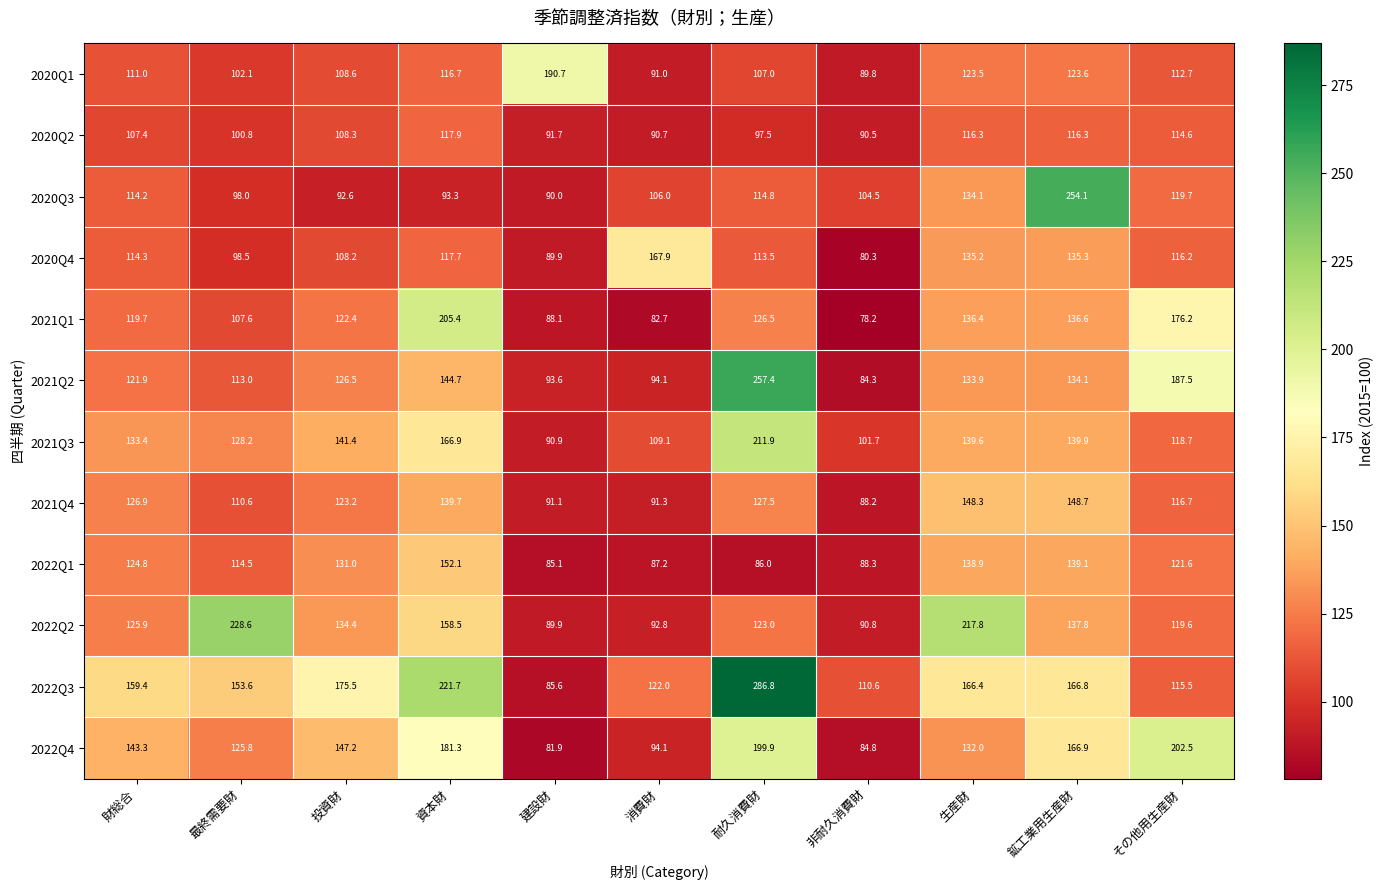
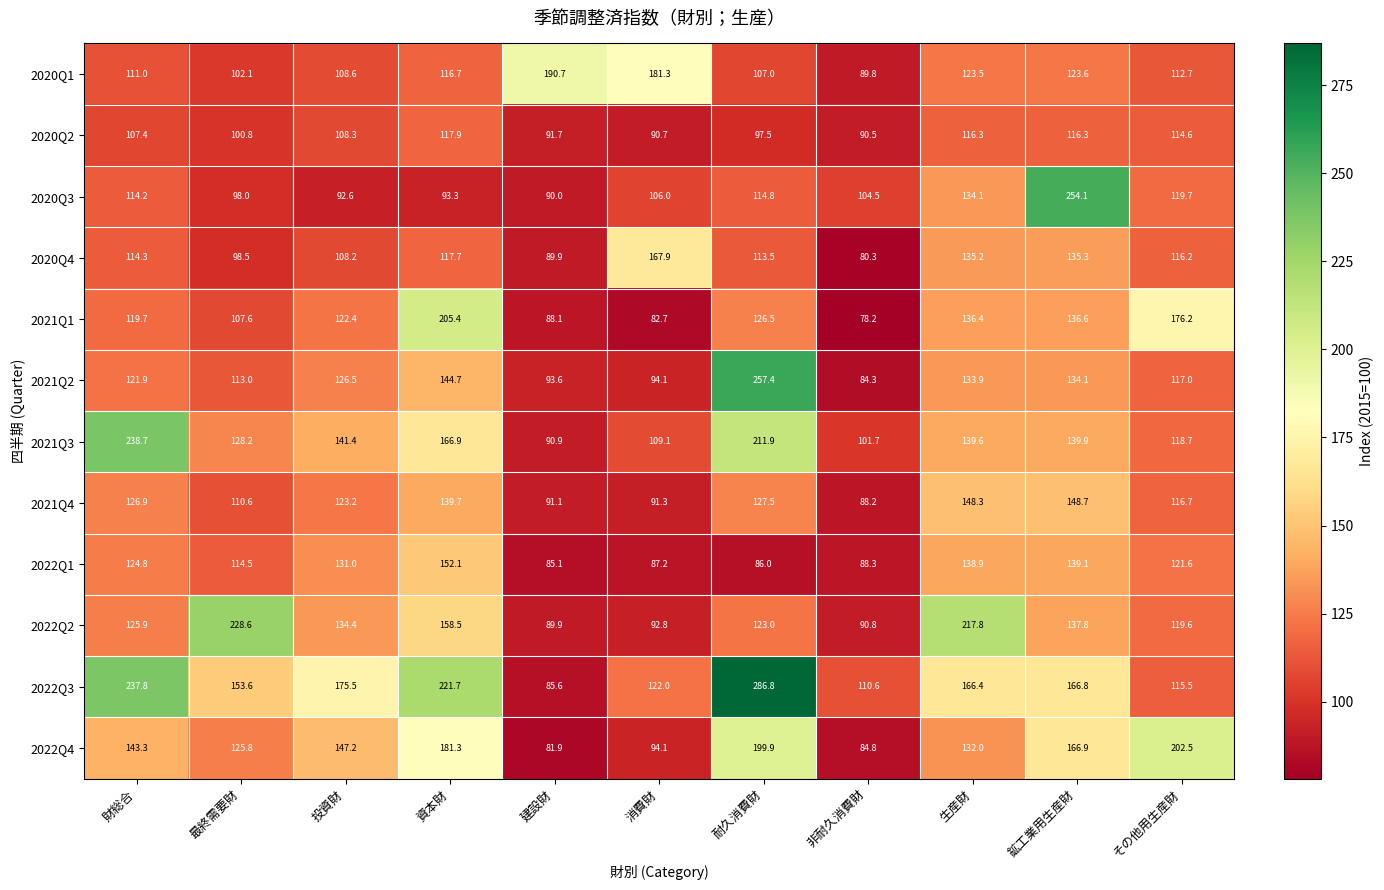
2020Q1, 消費財: 91.0 -> 181.3
2021Q2, その他用生産財: 187.5 -> 117.0
2021Q3, 財総合: 133.4 -> 238.7
2022Q3, 財総合: 159.4 -> 237.8
